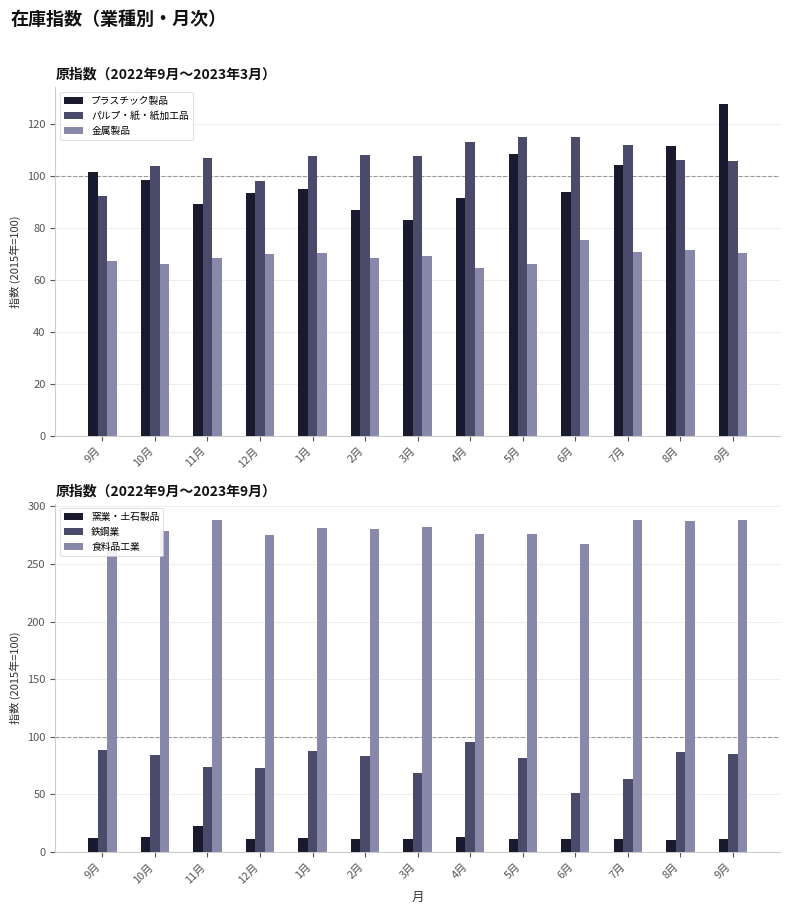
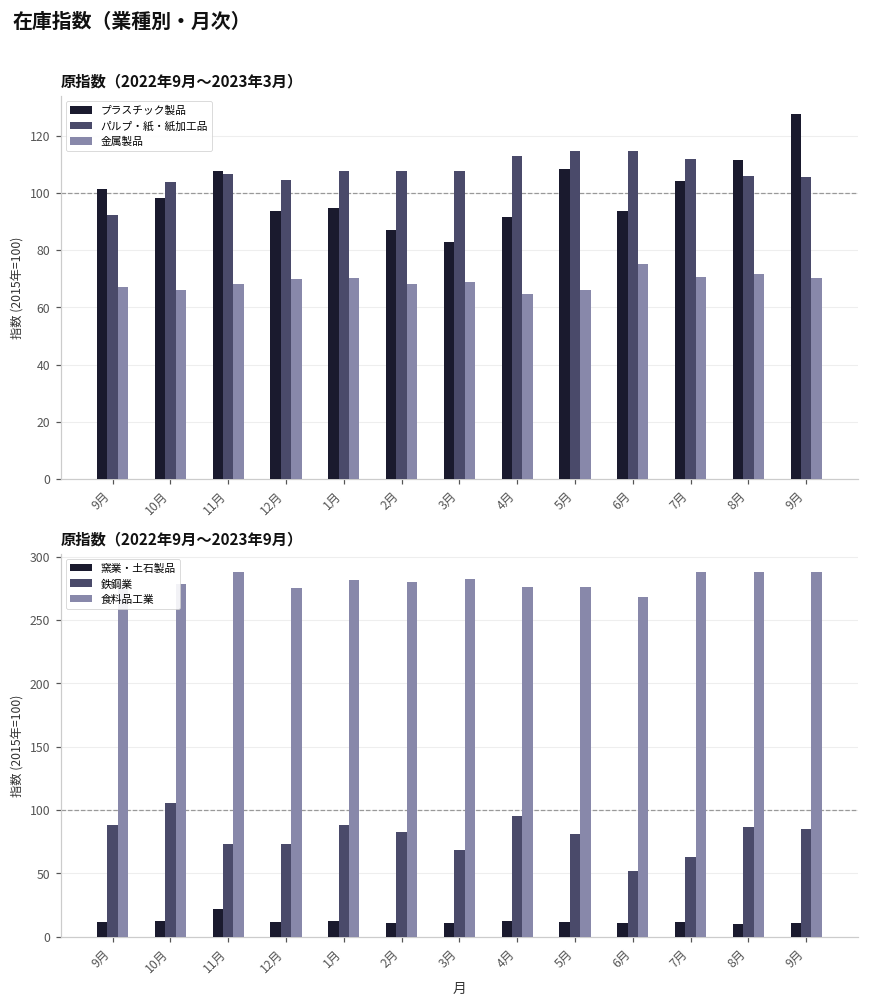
原指数（2022年9月〜2023年3月）, プラスチック製品, 11月: 89 -> 108
原指数（2022年9月〜2023年3月）, パルプ・紙・紙加工品, 12月: 98 -> 105
原指数（2022年9月〜2023年9月）, 鉄鋼業, 10月: 84 -> 106
